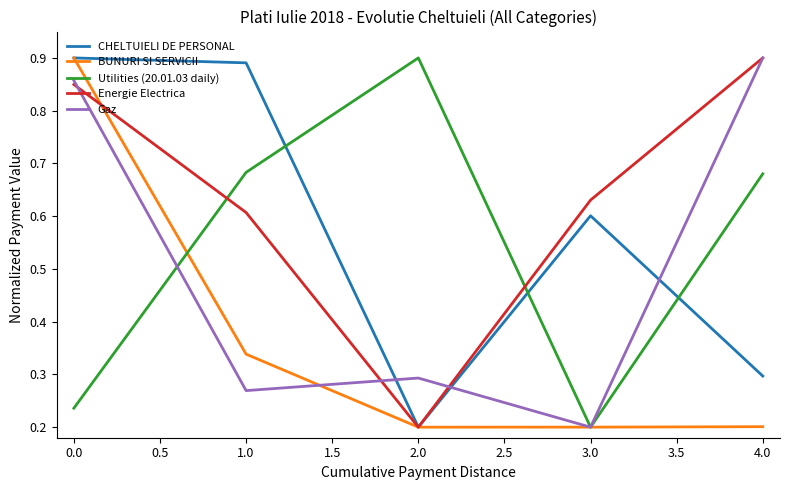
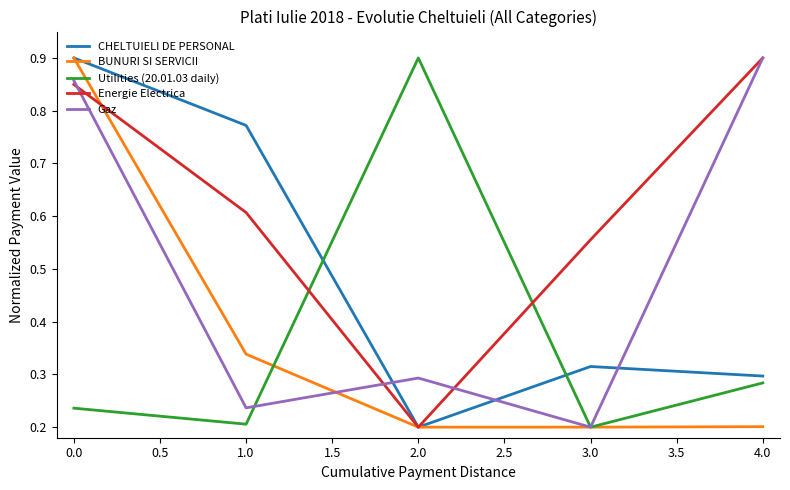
CHELTUIELI DE PERSONAL, 1.0: 0.89 -> 0.77
Utilities (20.01.03 daily), 1.0: 0.68 -> 0.21
Gaz, 1.0: 0.27 -> 0.24
CHELTUIELI DE PERSONAL, 3.0: 0.60 -> 0.31
Energie Electrica, 3.0: 0.63 -> 0.56
Utilities (20.01.03 daily), 4.0: 0.68 -> 0.28
